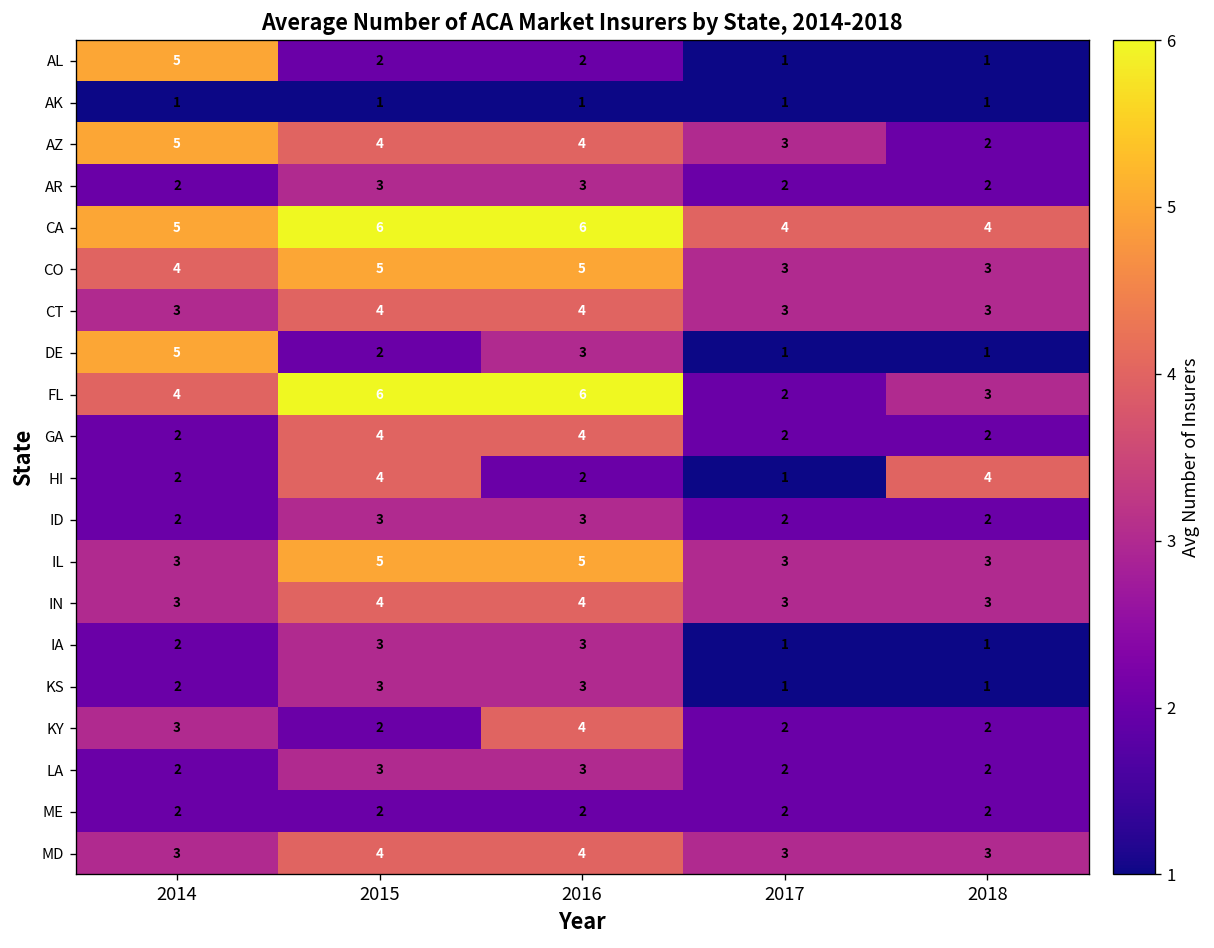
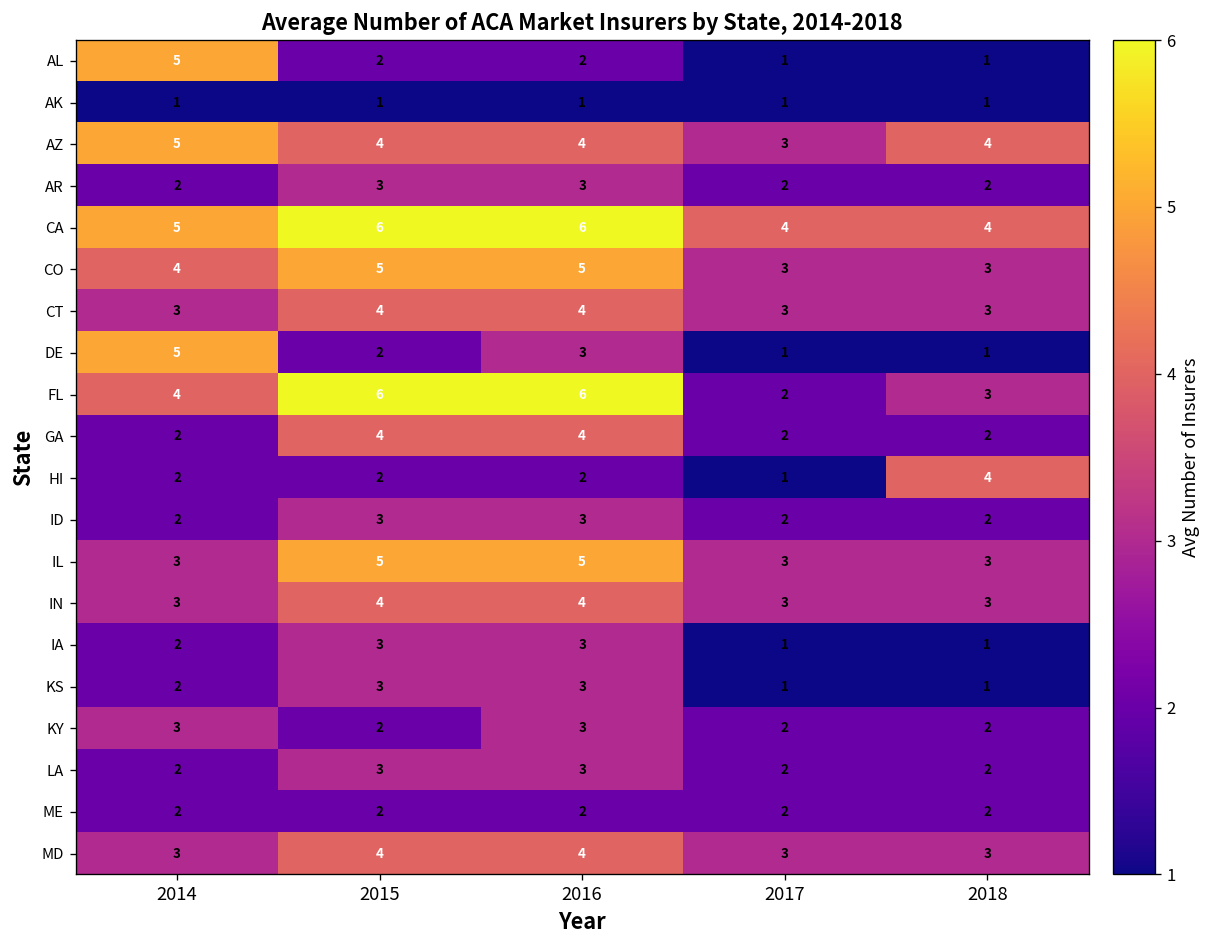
AZ, 2018: 2 -> 4
HI, 2015: 4 -> 2
KY, 2016: 4 -> 3
